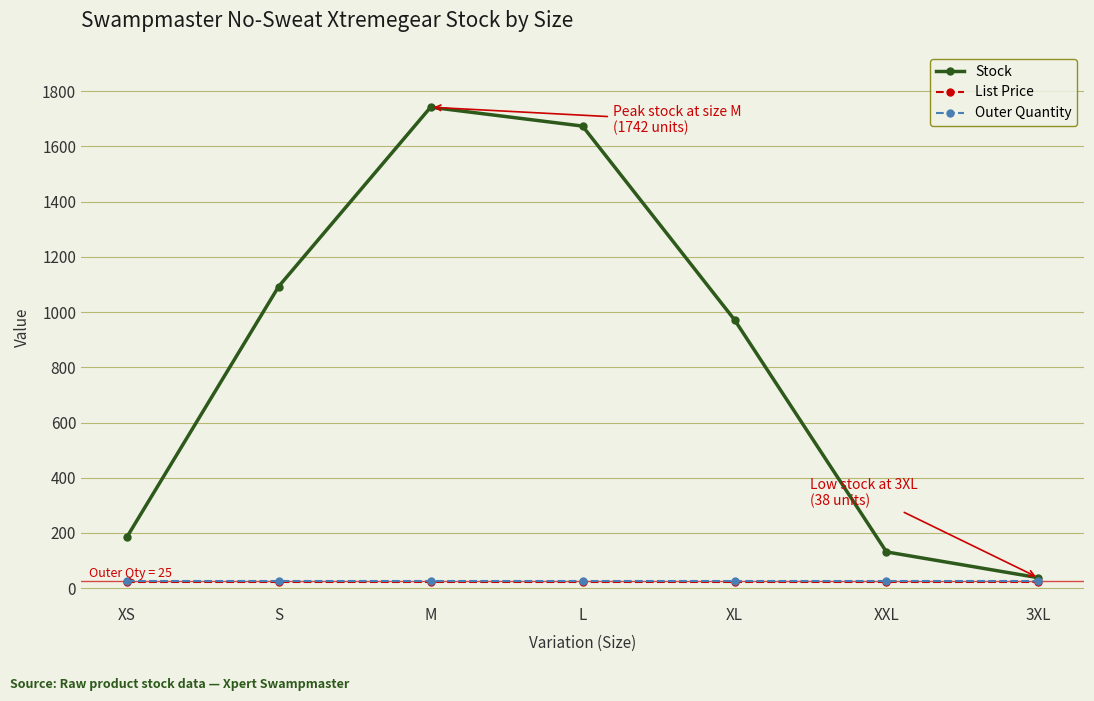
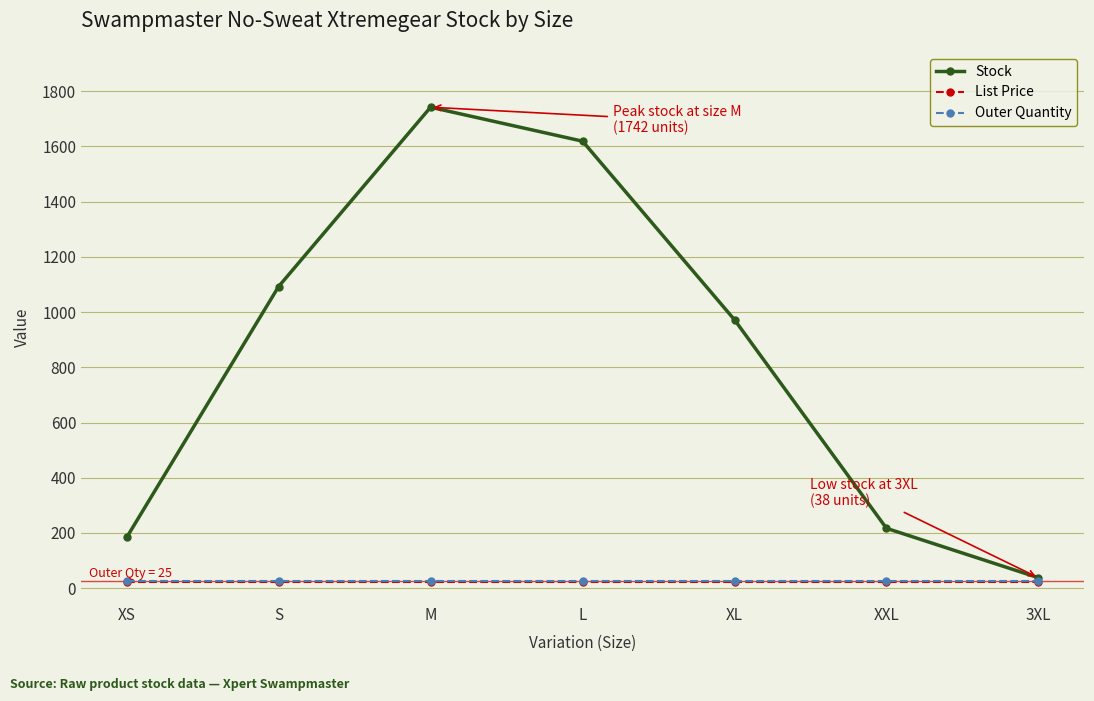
Stock, L: 1670 -> 1620
Stock, XXL: 130 -> 220
